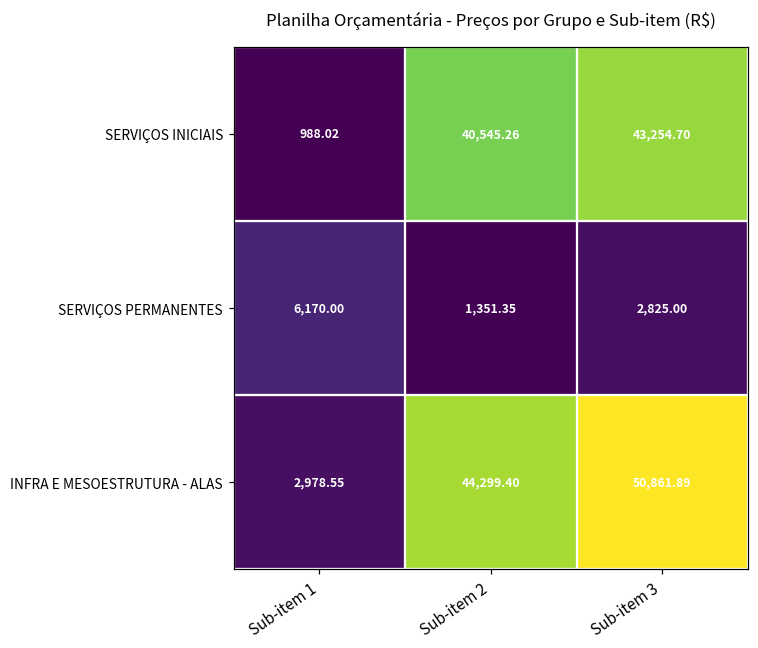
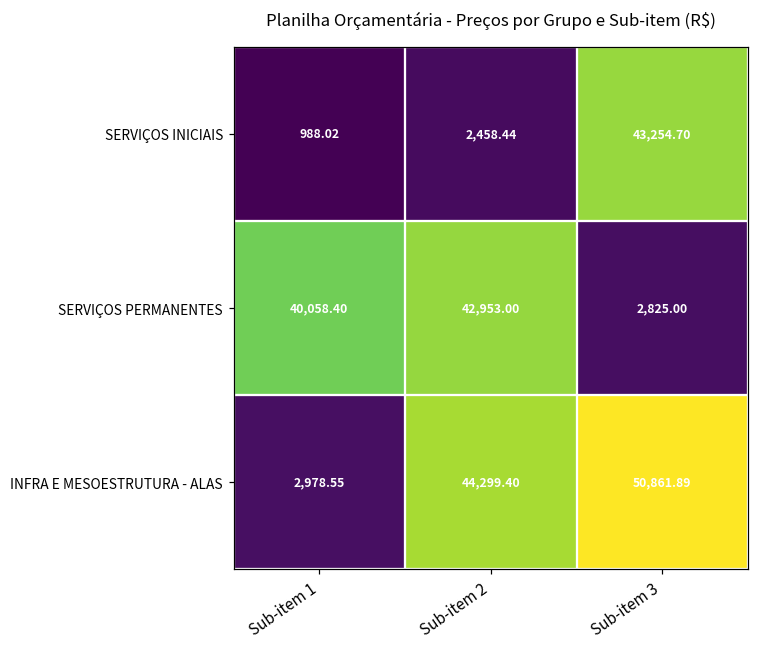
SERVIÇOS INICIAIS, Sub-item 2: 40,545.26 -> 2,458.44
SERVIÇOS PERMANENTES, Sub-item 1: 6,170.00 -> 40,058.40
SERVIÇOS PERMANENTES, Sub-item 2: 1,351.35 -> 42,953.00
